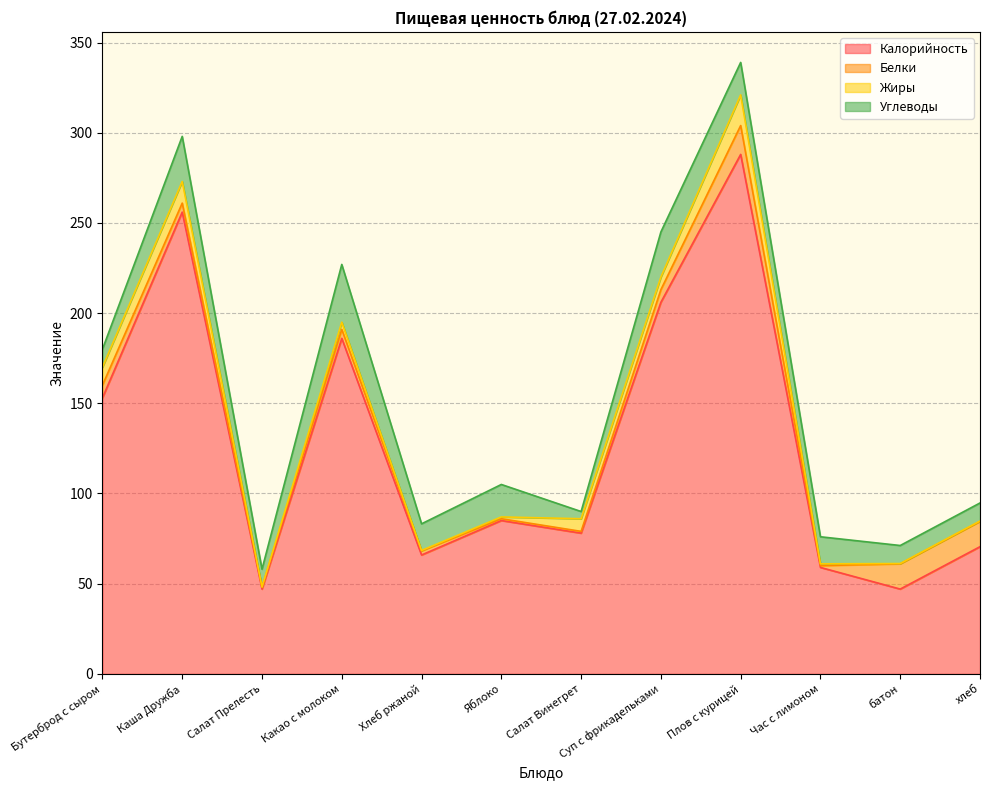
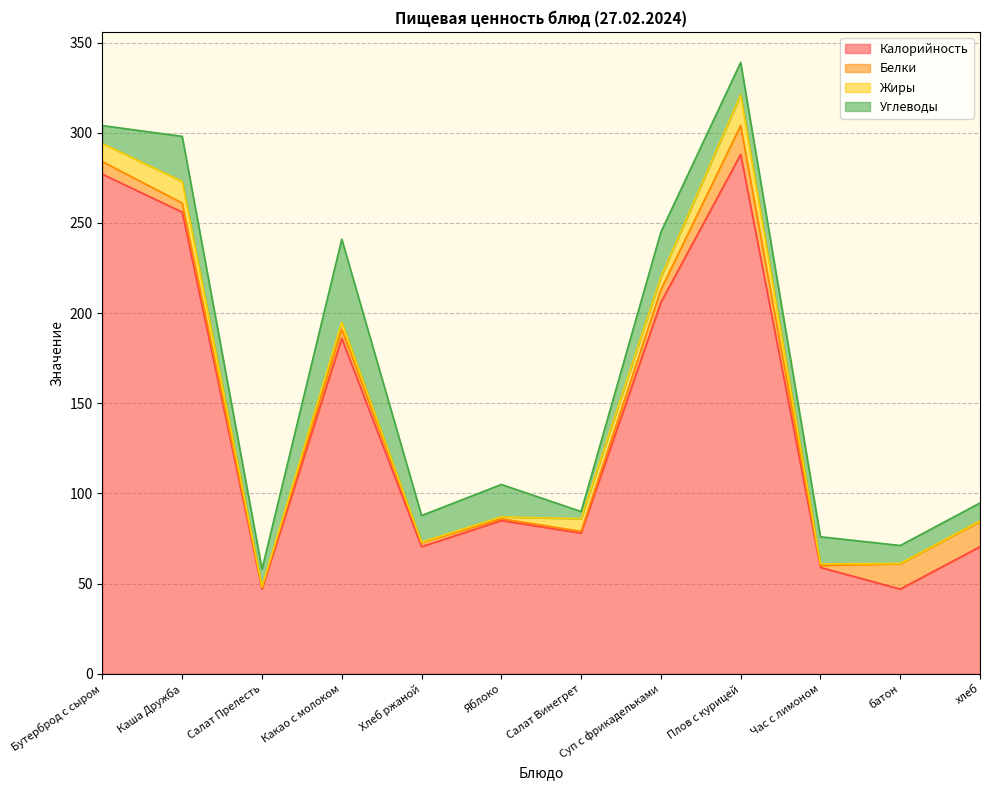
Калорийность, Бутерброд с сыром: 153 -> 277
Углеводы, Какао с молоком: 32 -> 46
Калорийность, Хлеб ржаной: 66 -> 71
